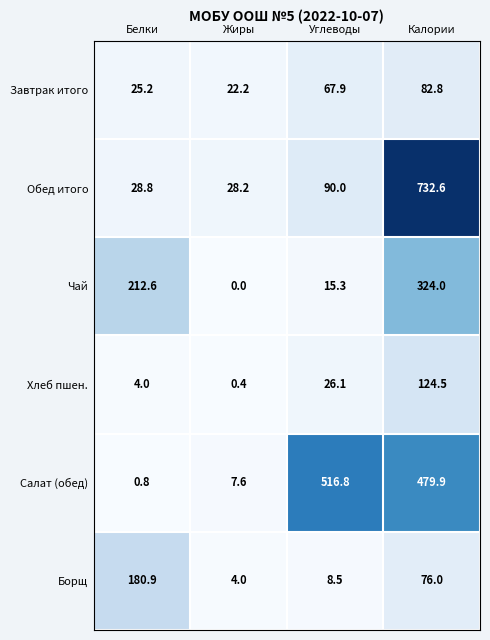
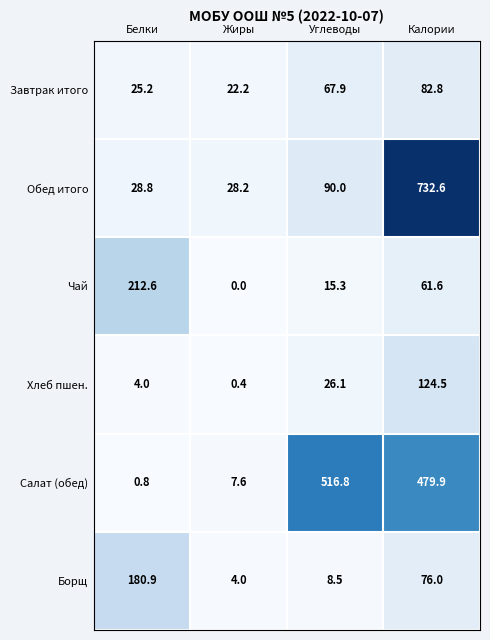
Чай, Калории: 324.0 -> 61.6
